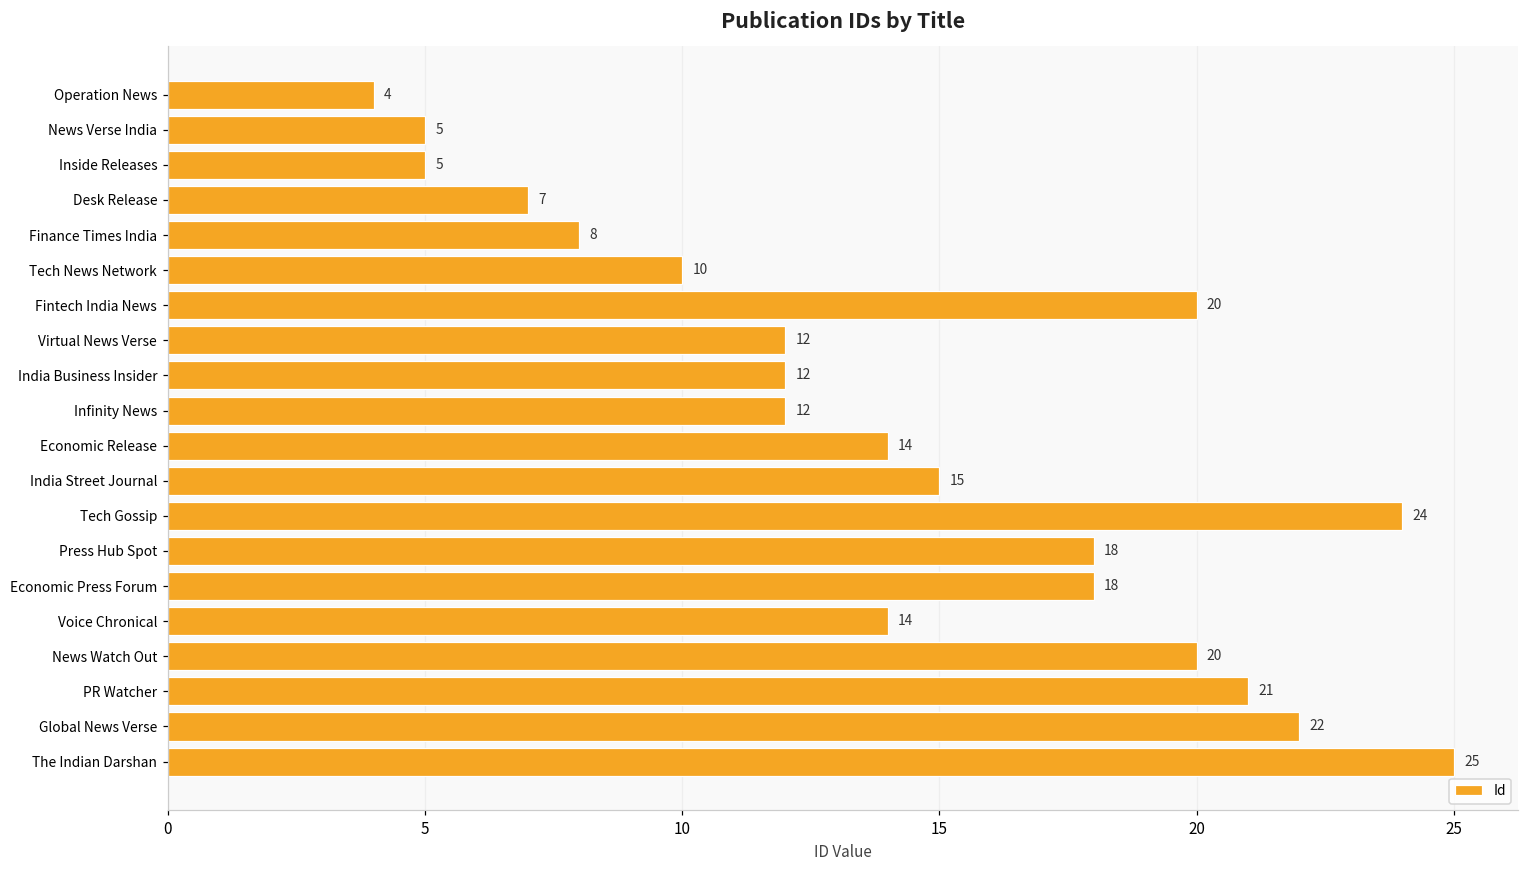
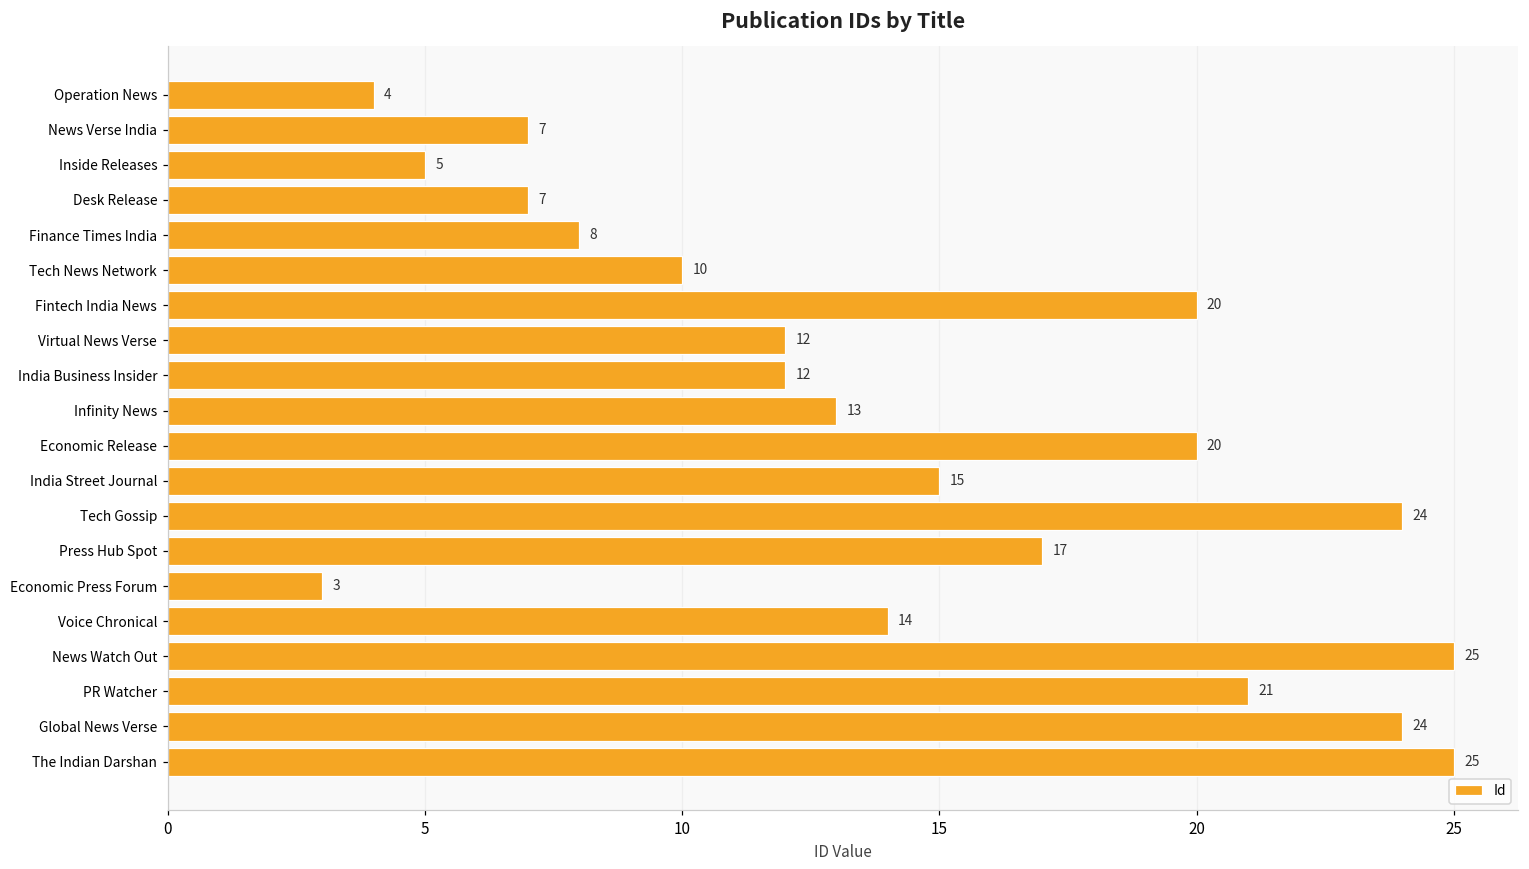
News Verse India: 5 -> 7
Infinity News: 12 -> 13
Economic Release: 14 -> 20
Press Hub Spot: 18 -> 17
Economic Press Forum: 18 -> 3
News Watch Out: 20 -> 25
Global News Verse: 22 -> 24
